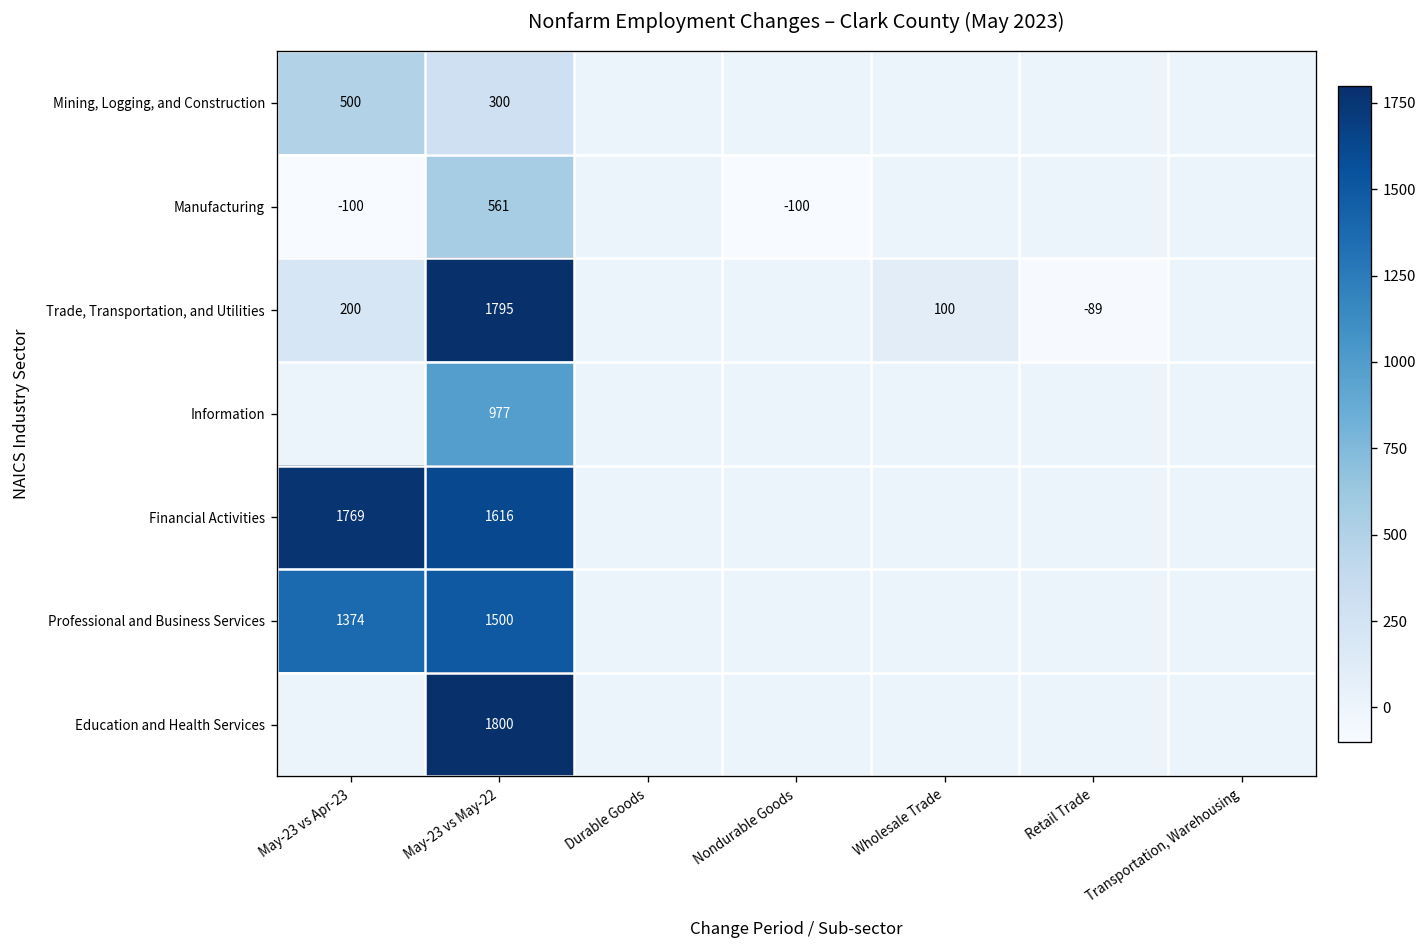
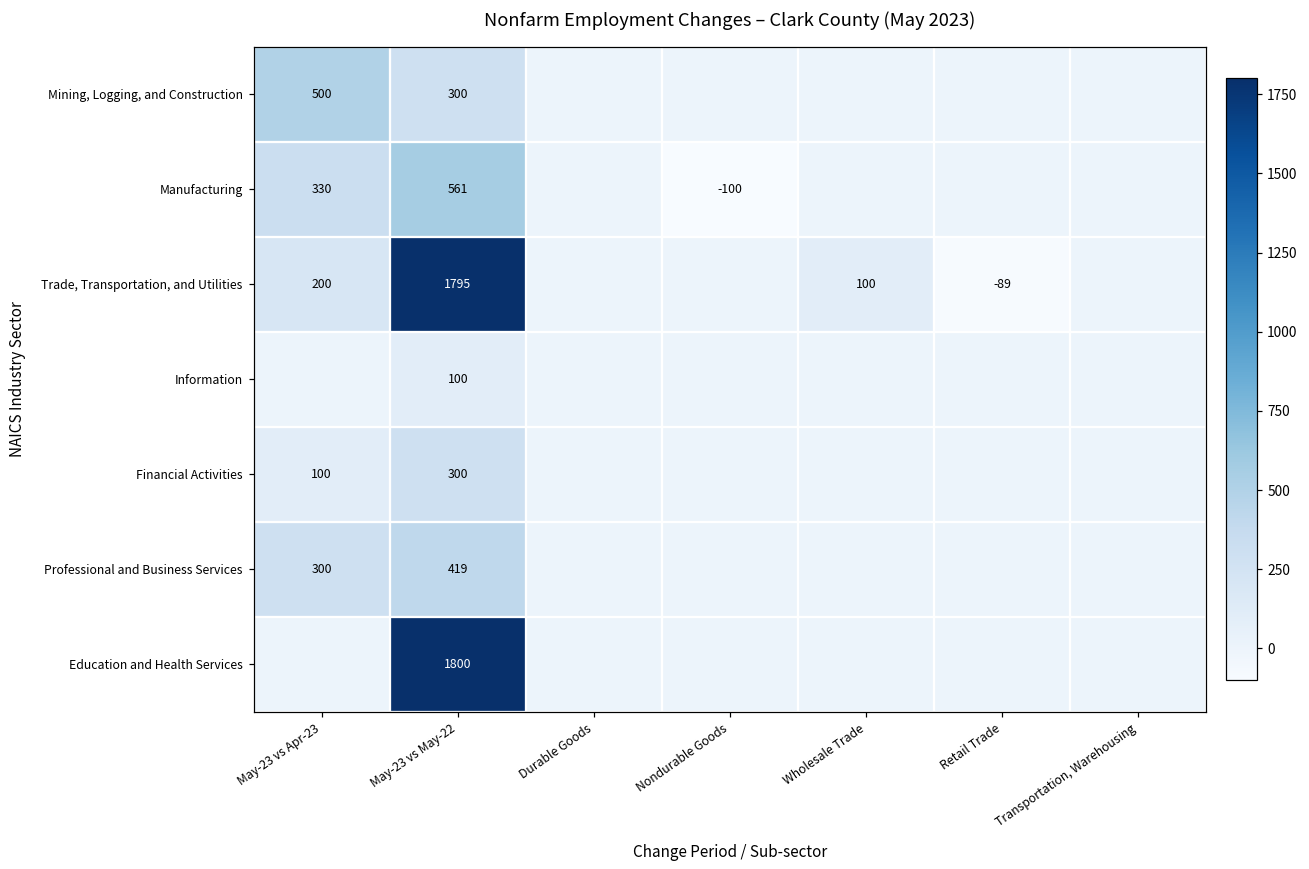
Manufacturing, May-23 vs Apr-23: -100 -> 330
Information, May-23 vs May-22: 977 -> 100
Financial Activities, May-23 vs Apr-23: 1769 -> 100
Financial Activities, May-23 vs May-22: 1616 -> 300
Professional and Business Services, May-23 vs Apr-23: 1374 -> 300
Professional and Business Services, May-23 vs May-22: 1500 -> 419
